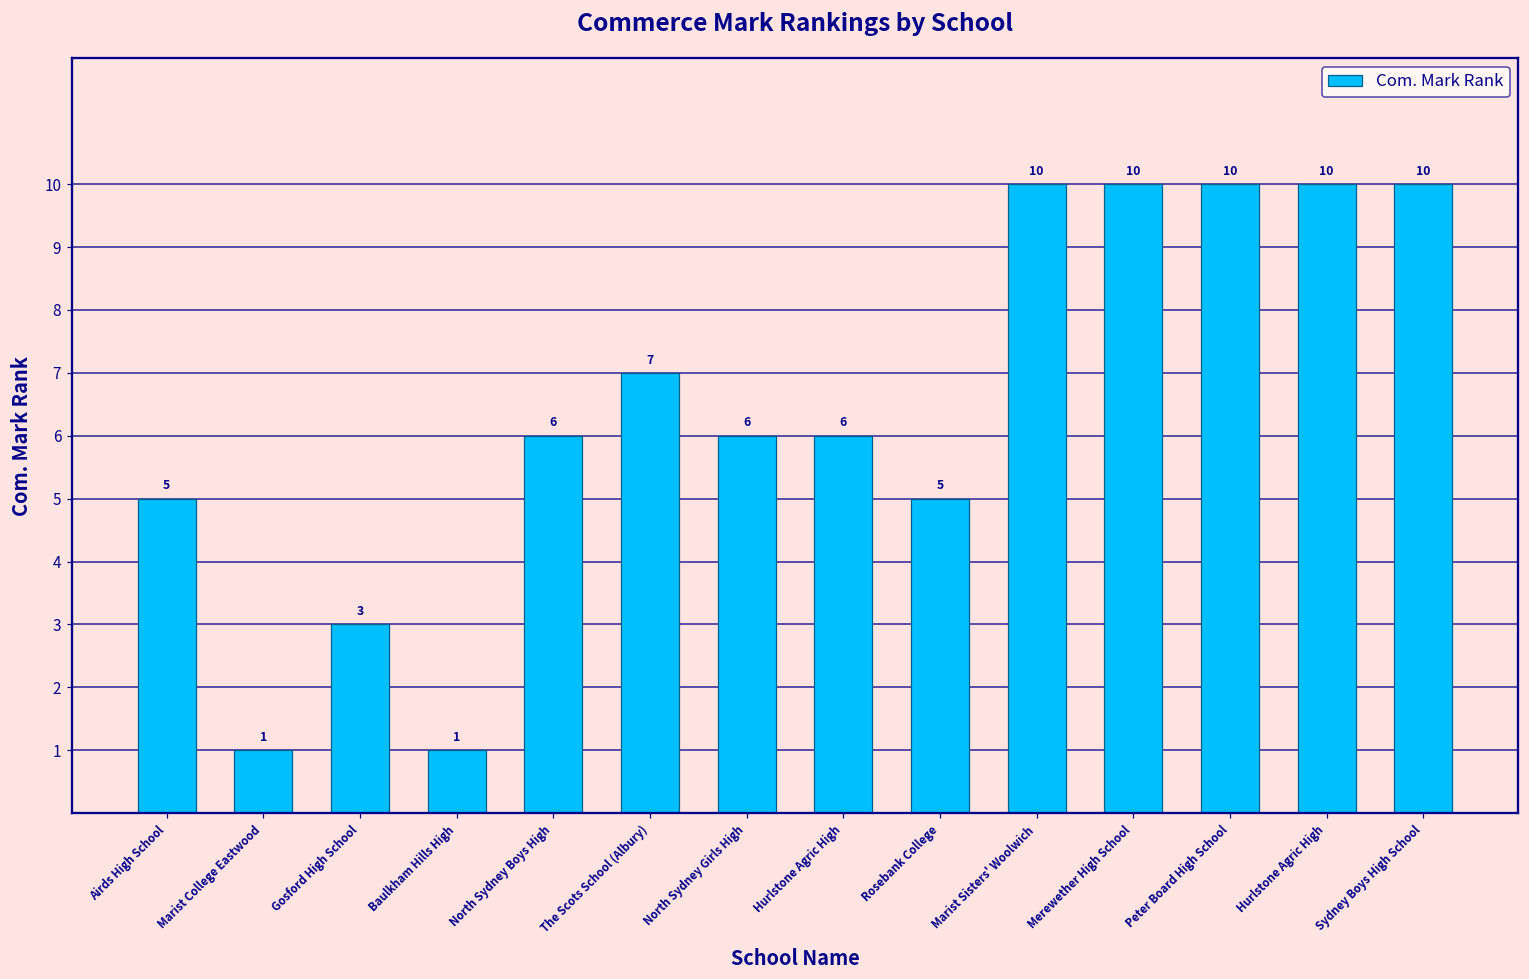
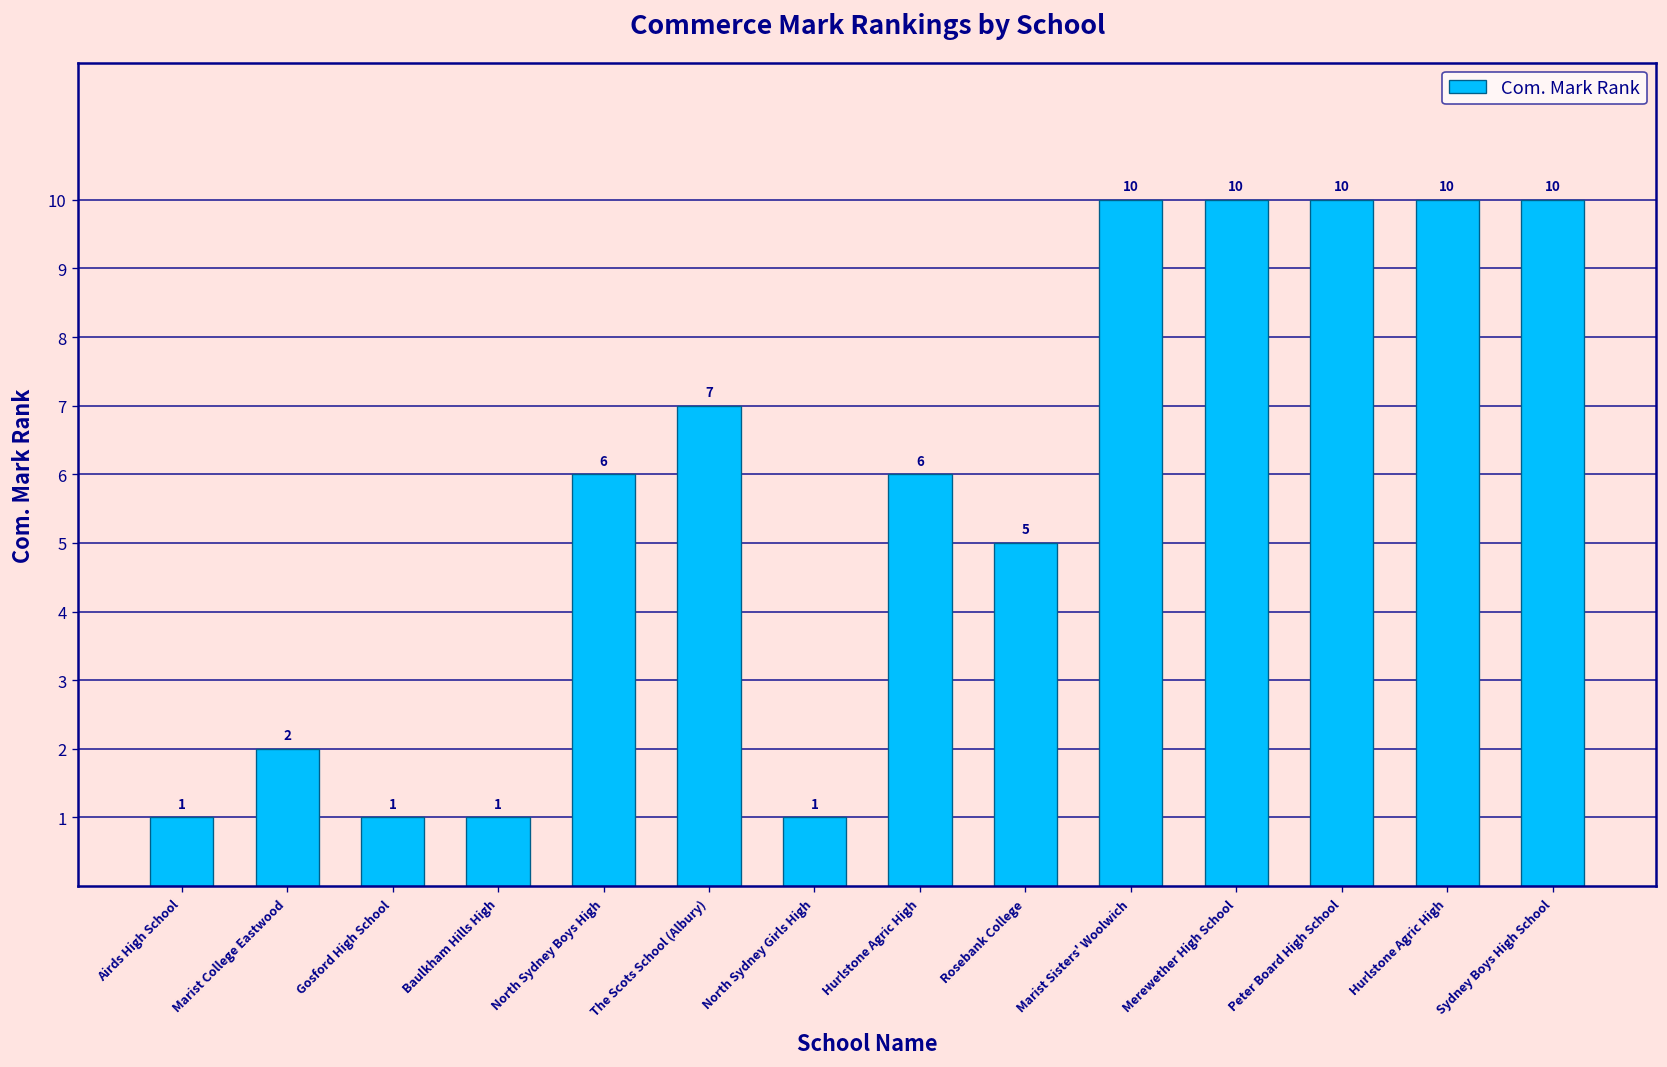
Airds High School: 5 -> 1
Marist College Eastwood: 1 -> 2
Gosford High School: 3 -> 1
North Sydney Girls High: 6 -> 1
